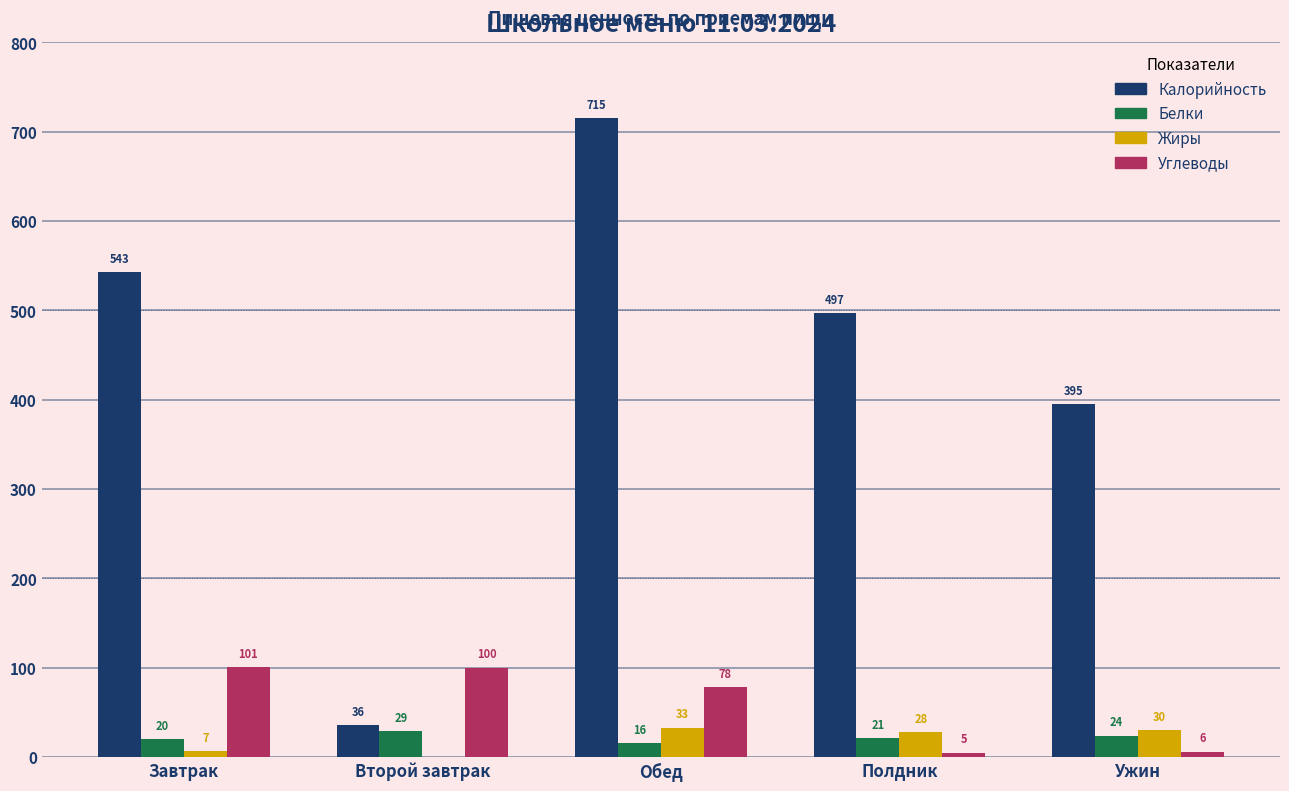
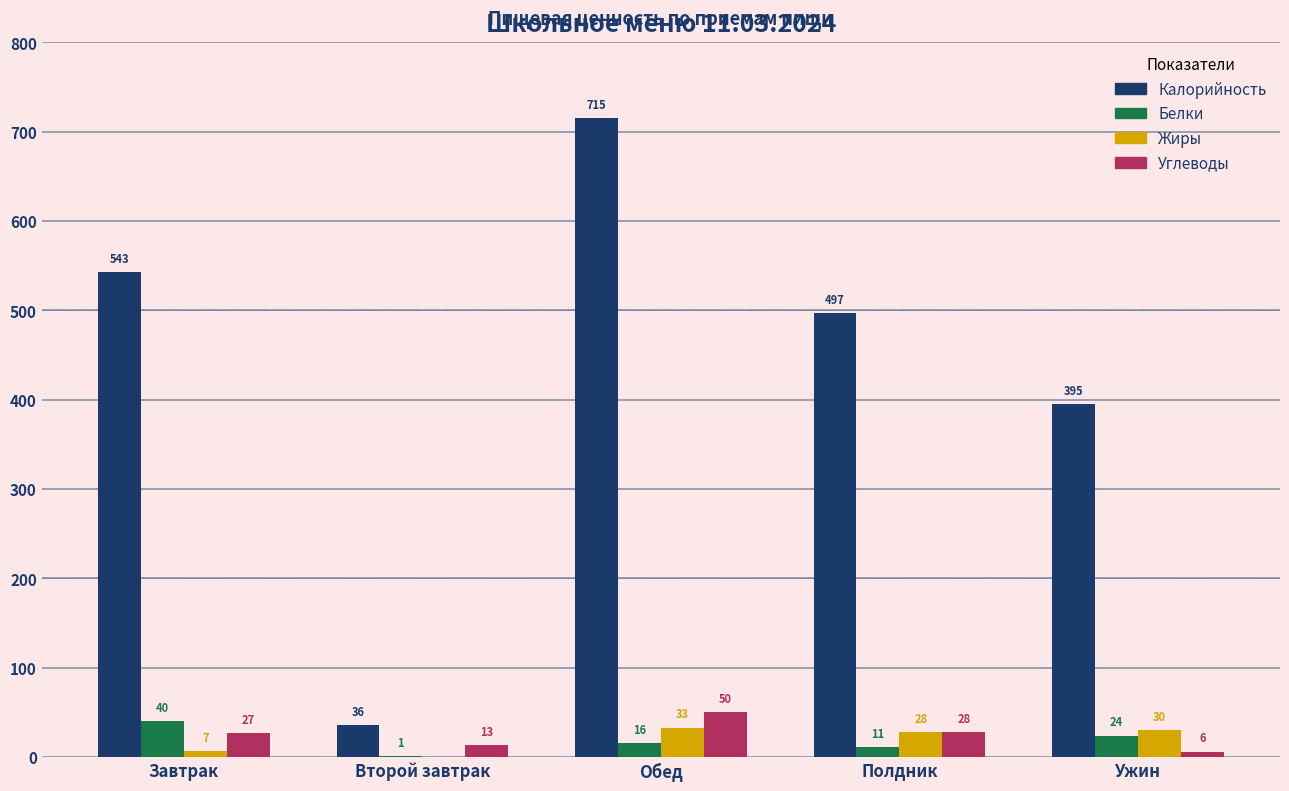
Белки, Завтрак: 20 -> 40
Углеводы, Завтрак: 101 -> 27
Белки, Второй завтрак: 29 -> 1
Углеводы, Второй завтрак: 100 -> 13
Углеводы, Обед: 78 -> 50
Белки, Полдник: 21 -> 11
Углеводы, Полдник: 5 -> 28
